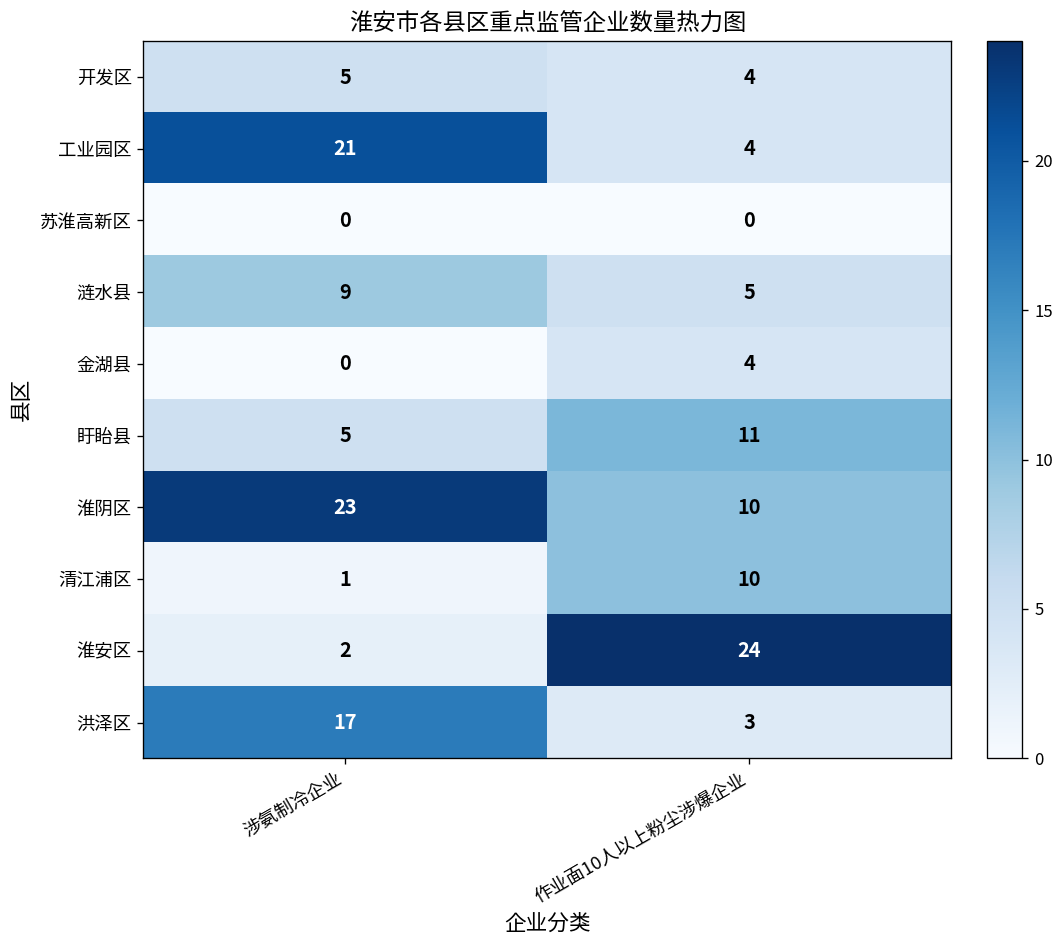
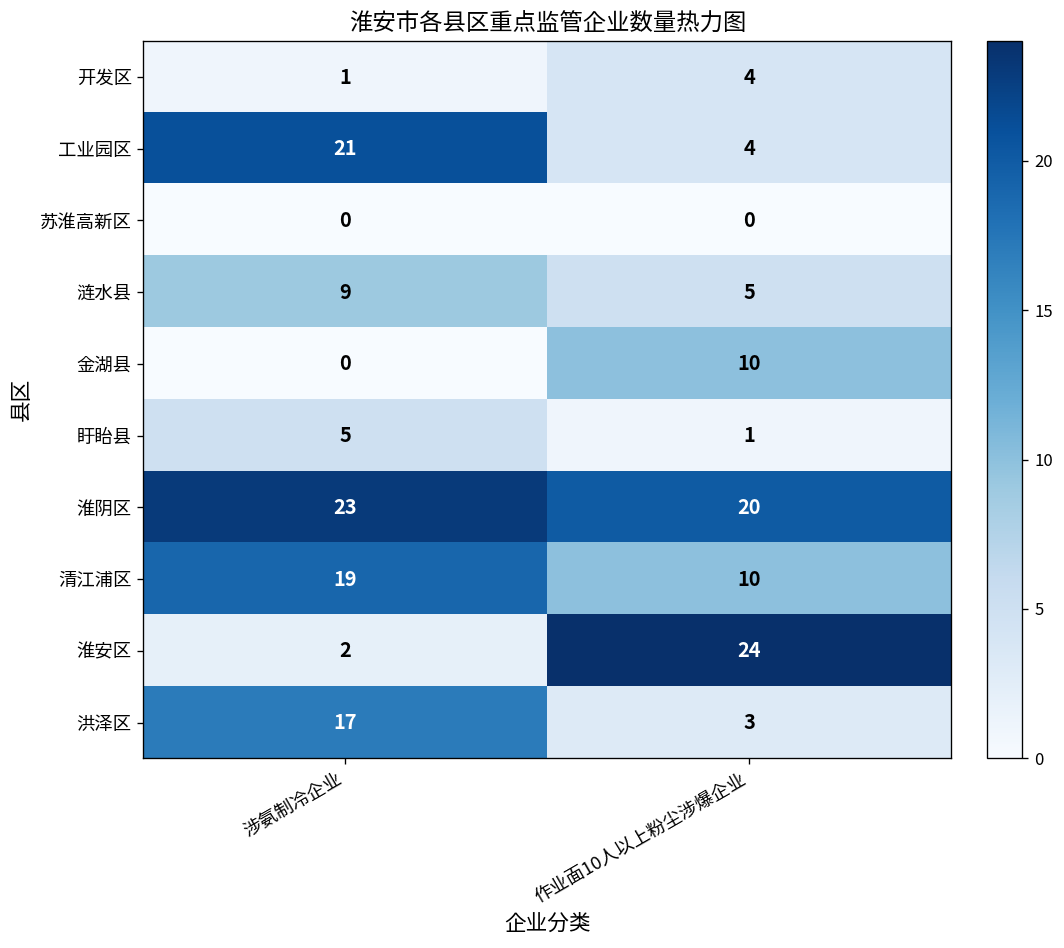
开发区, 涉氨制冷企业: 5 -> 1
金湖县, 作业面10人以上粉尘涉爆企业: 4 -> 10
盱眙县, 作业面10人以上粉尘涉爆企业: 11 -> 1
淮阴区, 作业面10人以上粉尘涉爆企业: 10 -> 20
清江浦区, 涉氨制冷企业: 1 -> 19
